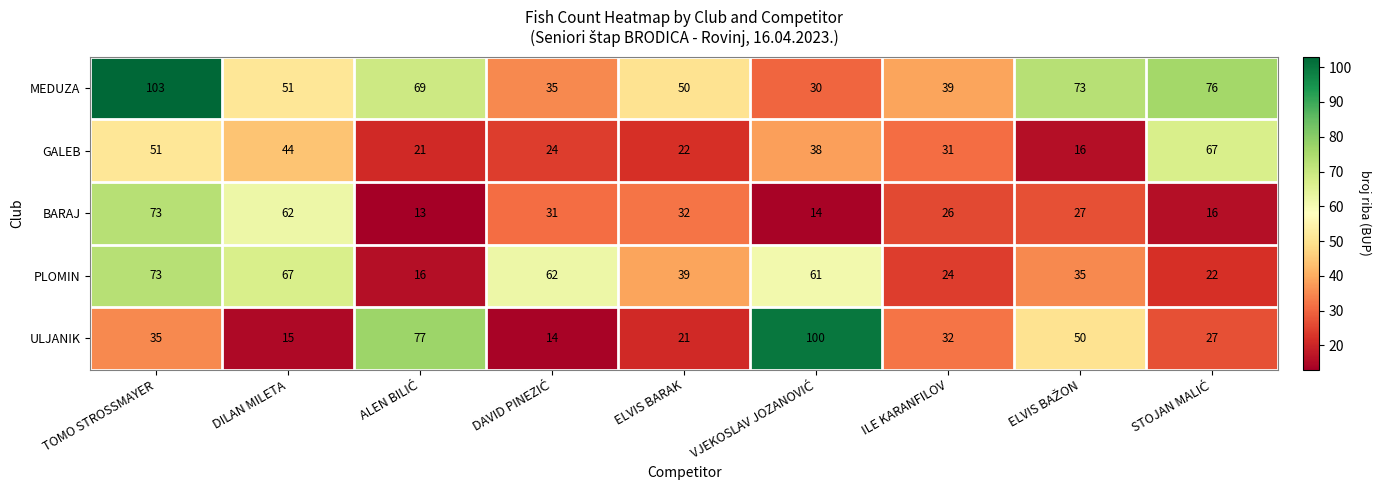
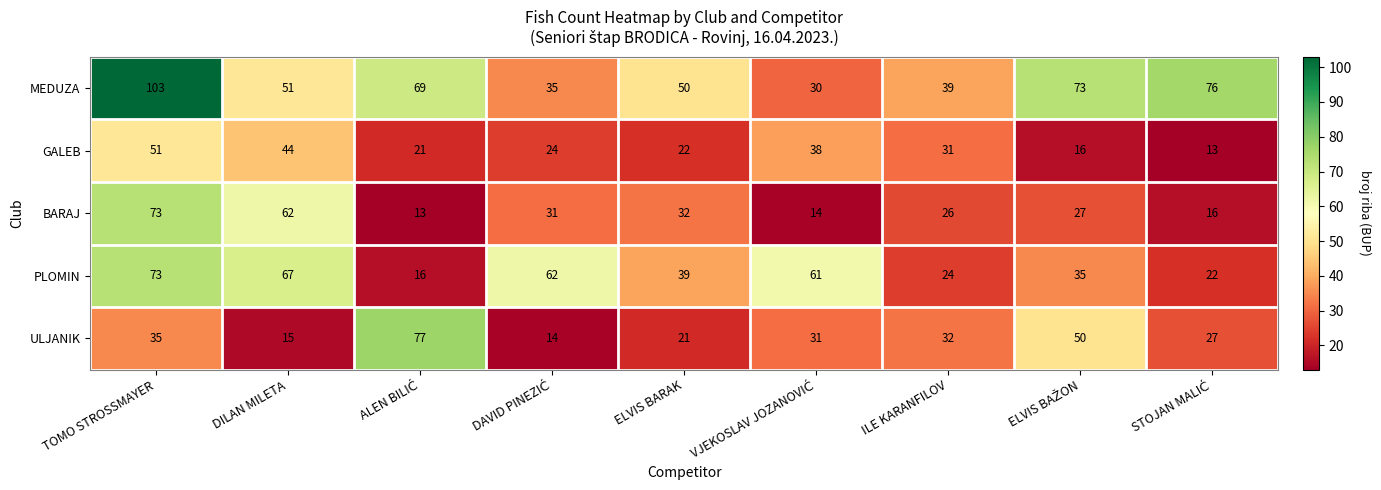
GALEB, STOJAN MALIĆ: 67 -> 13
ULJANIK, VJEKOSLAV JOZANOVIĆ: 100 -> 31
